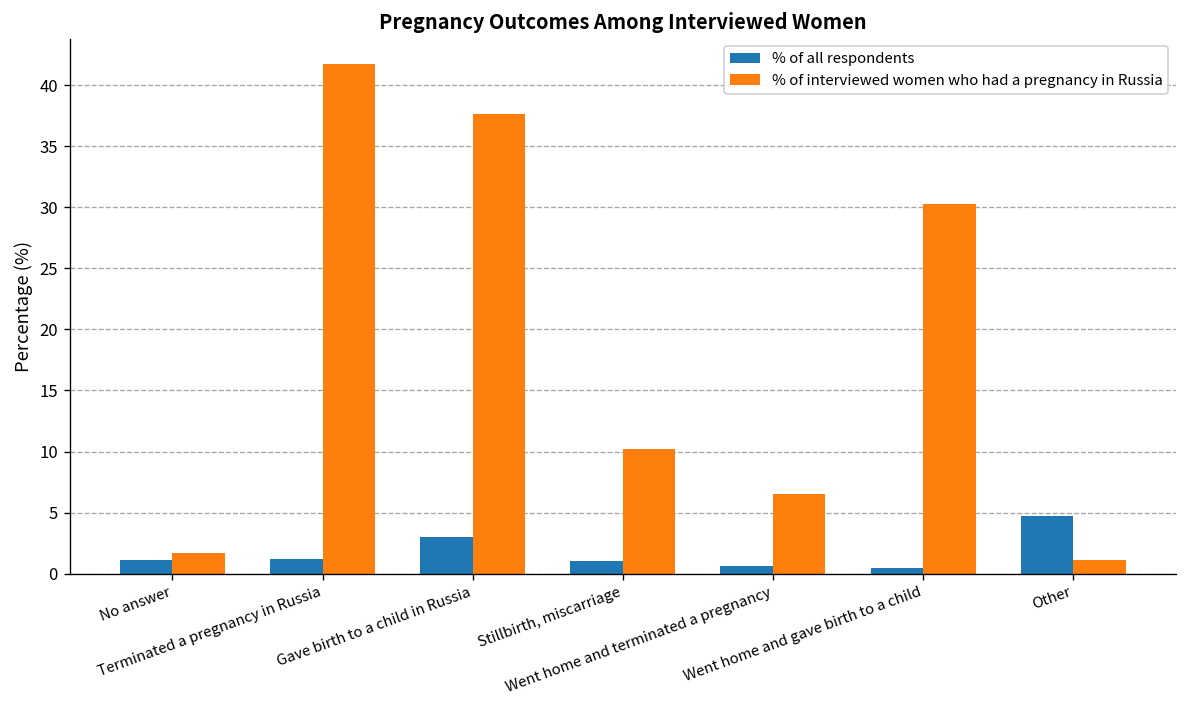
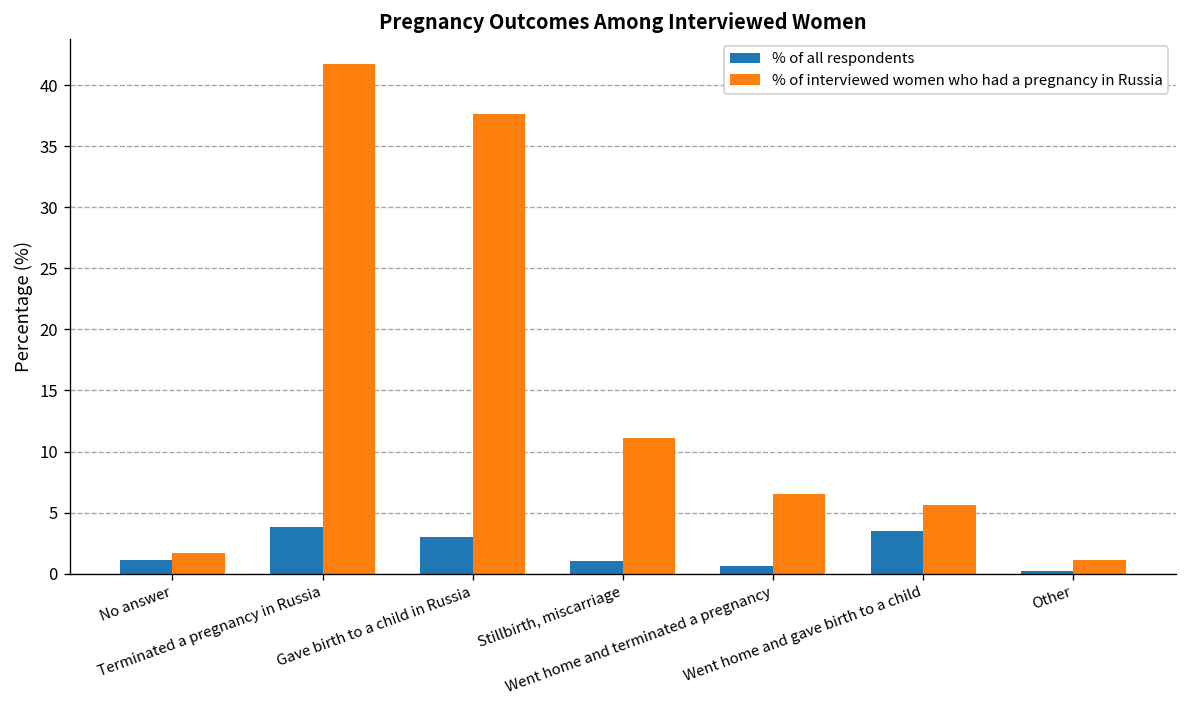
% of all respondents, Terminated a pregnancy in Russia: 1.2 -> 3.8
% of interviewed women who had a pregnancy in Russia, Stillbirth, miscarriage: 10.2 -> 11.1
% of all respondents, Went home and gave birth to a child: 0.5 -> 3.5
% of interviewed women who had a pregnancy in Russia, Went home and gave birth to a child: 30.3 -> 5.6
% of all respondents, Other: 4.7 -> 0.2
